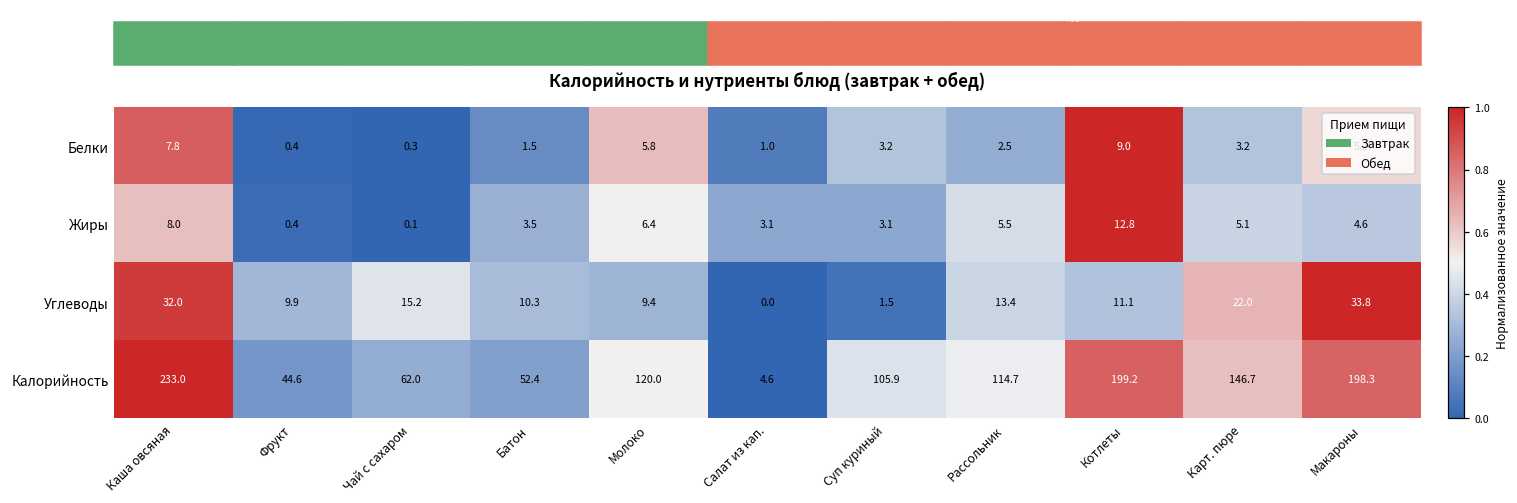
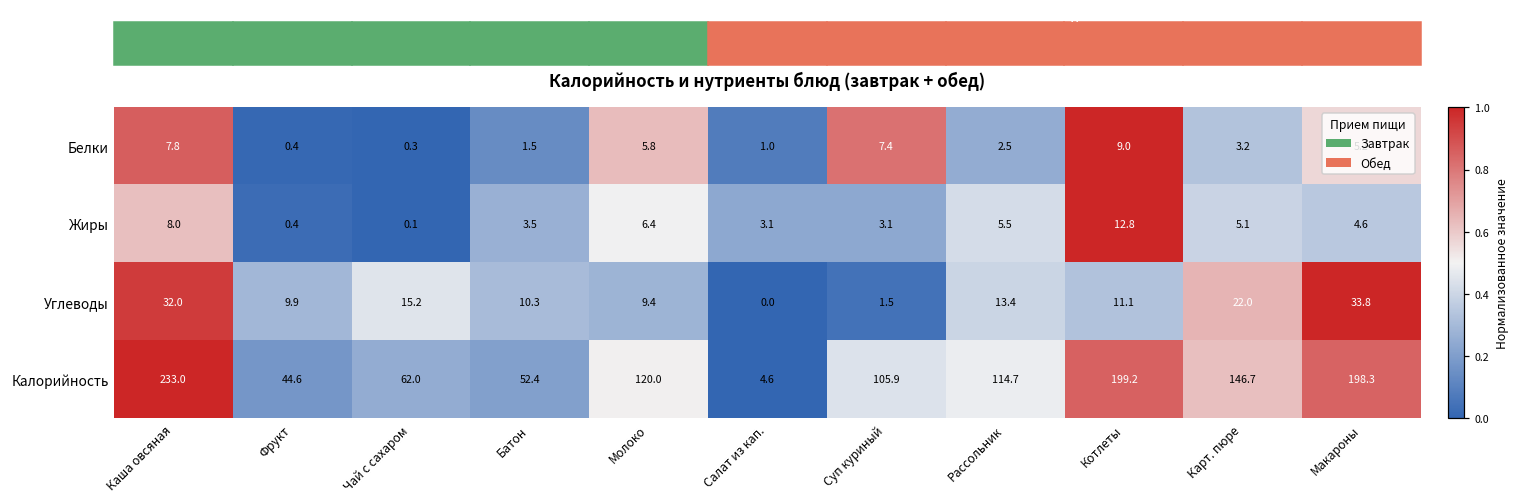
Белки, Суп куриный: 3.2 -> 7.4
